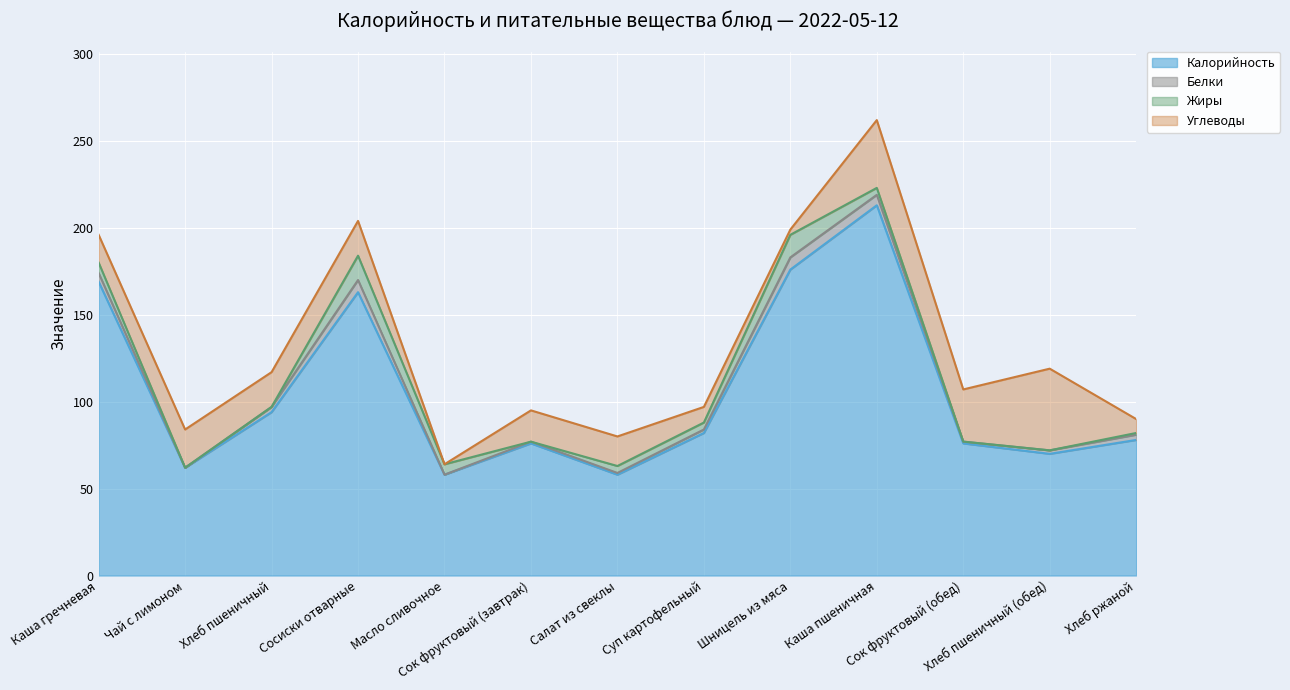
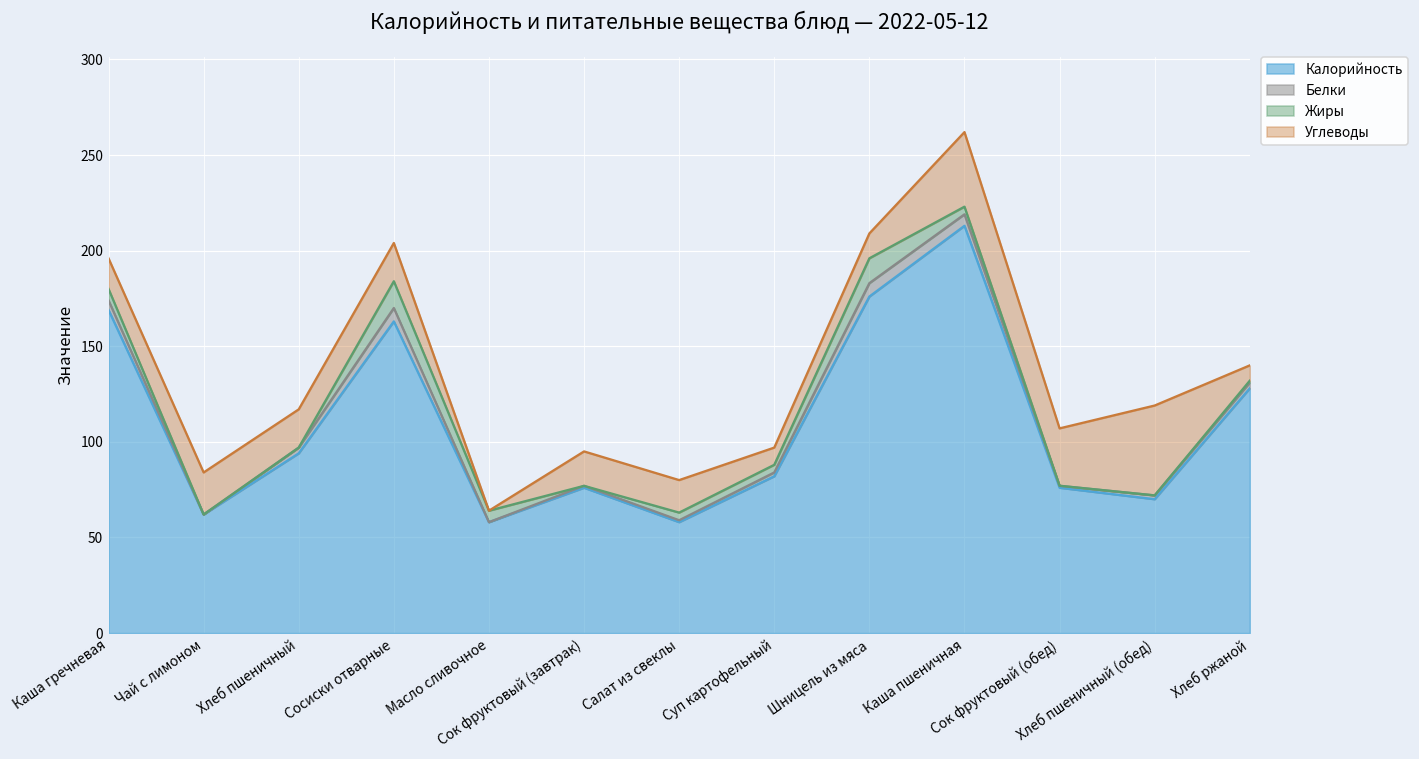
Углеводы, Шницель из мяса: 3 -> 13
Калорийность, Хлеб ржаной: 78 -> 128
